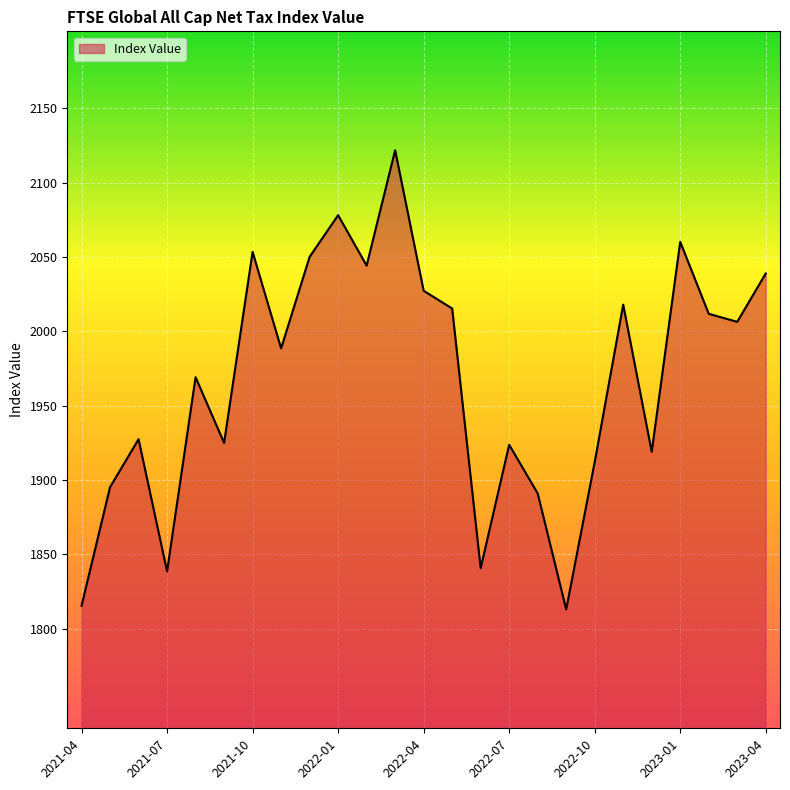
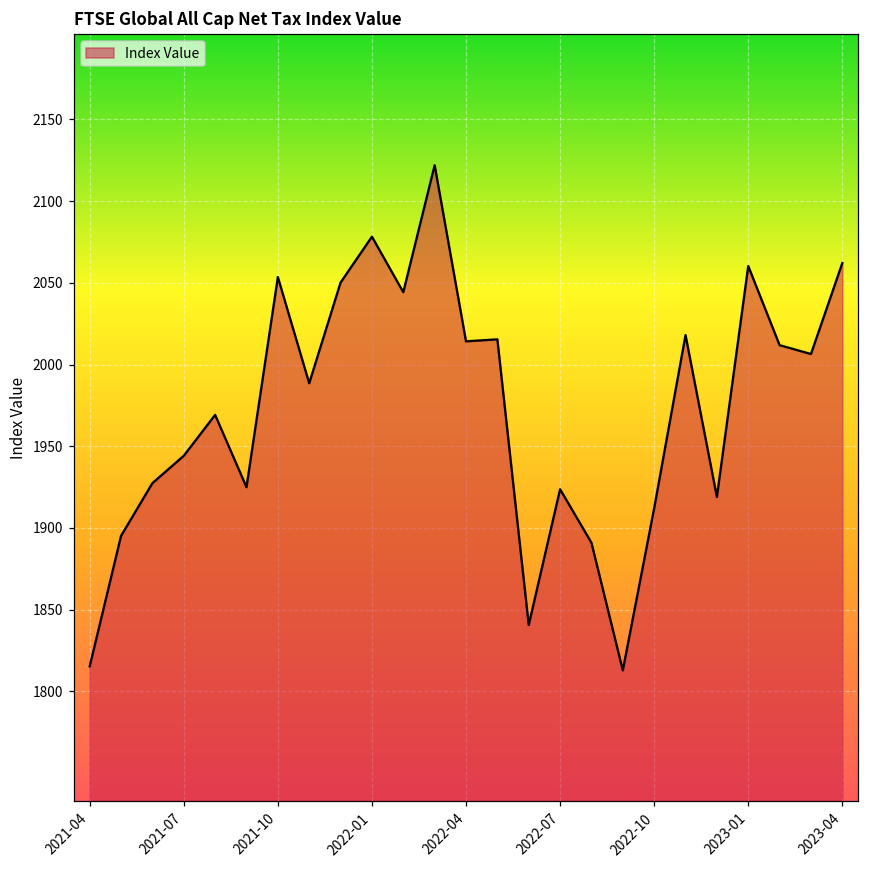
2021-07: 1838 -> 1944
2022-04: 2027 -> 2014
2023-04: 2039 -> 2062
